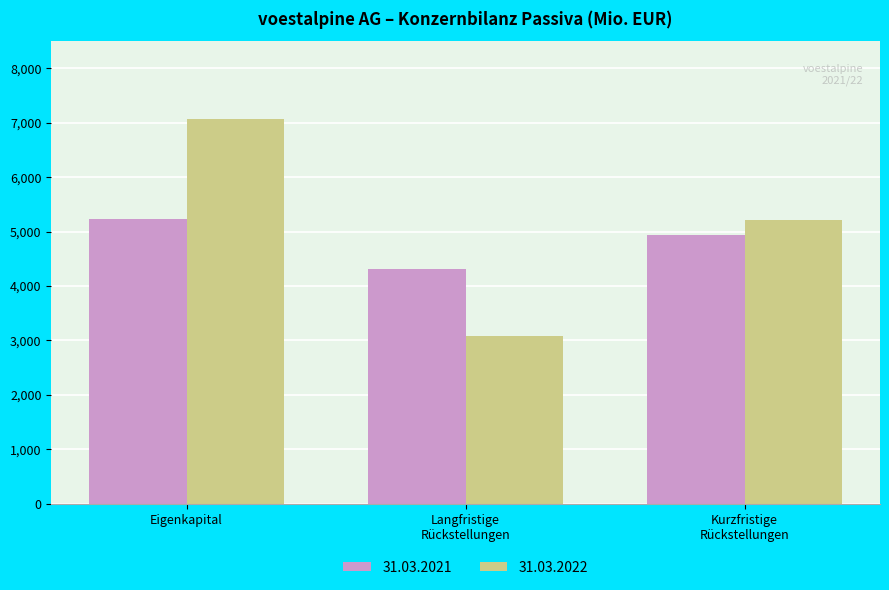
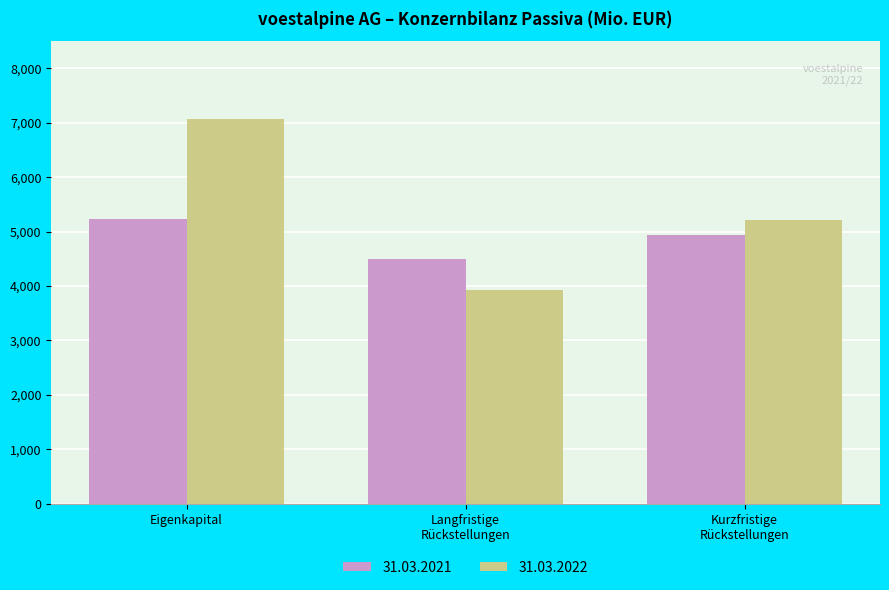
31.03.2021, Langfristige Rückstellungen: 4,300 -> 4,500
31.03.2022, Langfristige Rückstellungen: 3,100 -> 3,900
